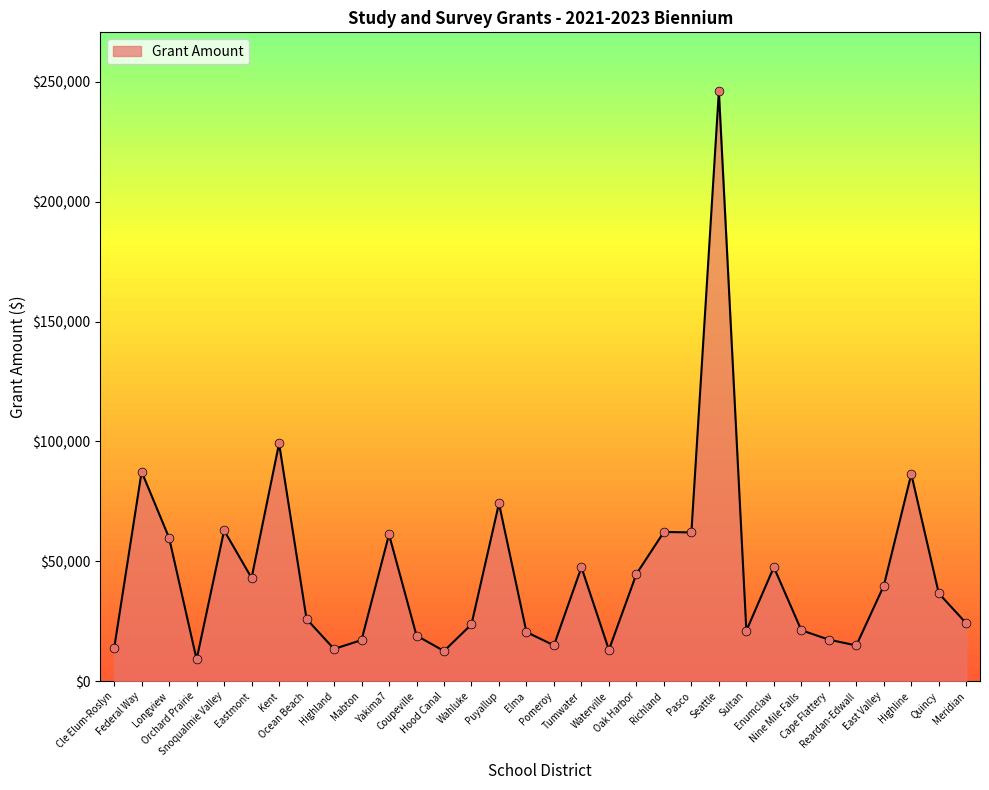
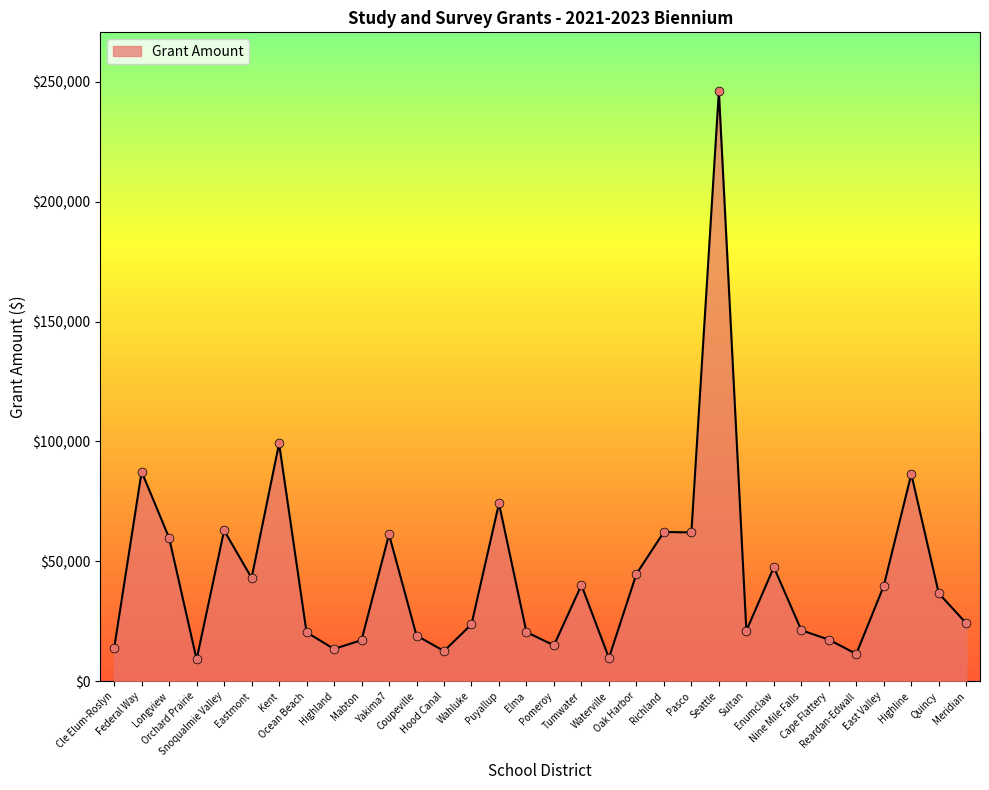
Ocean Beach: $26,000 -> $20,000
Tumwater: $48,000 -> $40,000
Waterville: $13,000 -> $10,000
Reardan-Edwall: $15,000 -> $11,000
